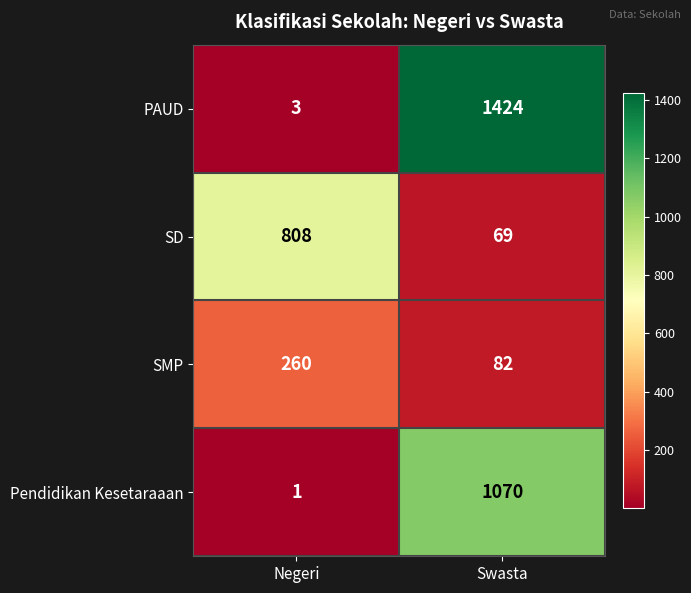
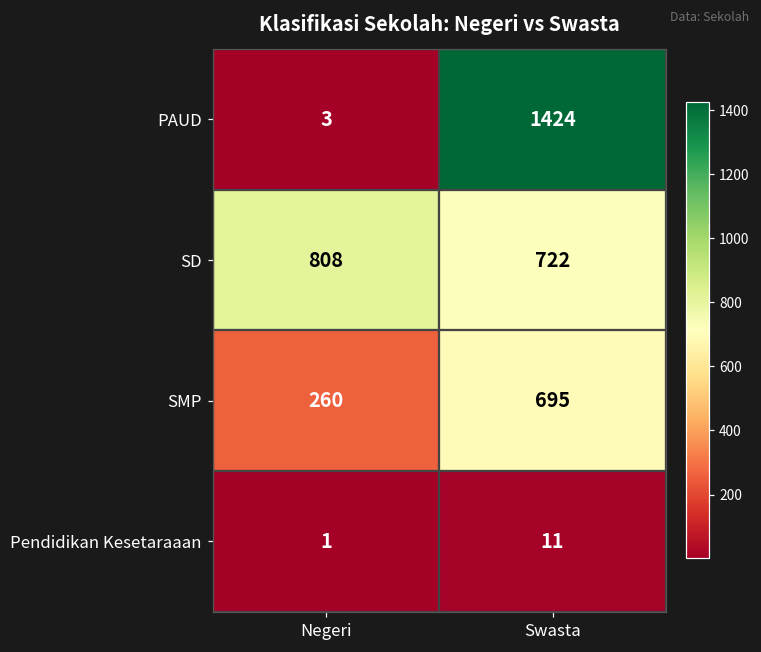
SD, Swasta: 69 -> 722
SMP, Swasta: 82 -> 695
Pendidikan Kesetaraaan, Swasta: 1070 -> 11
